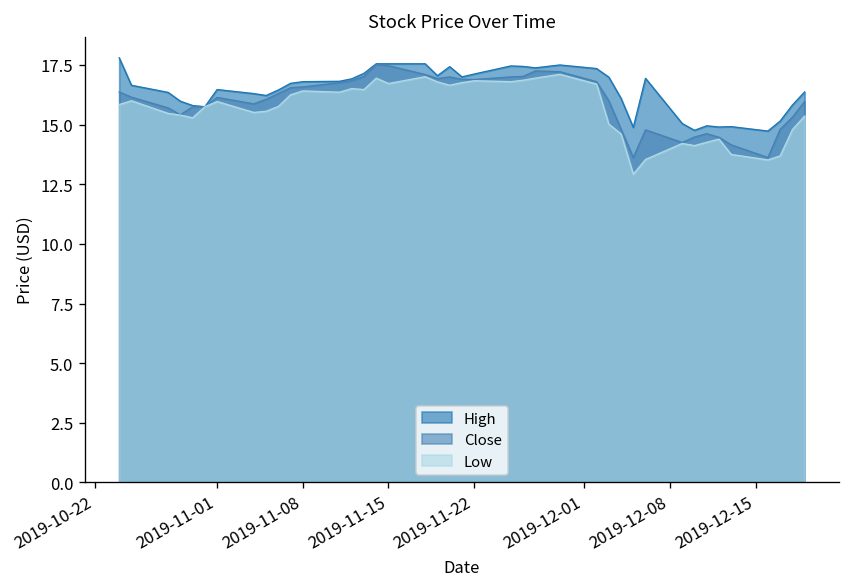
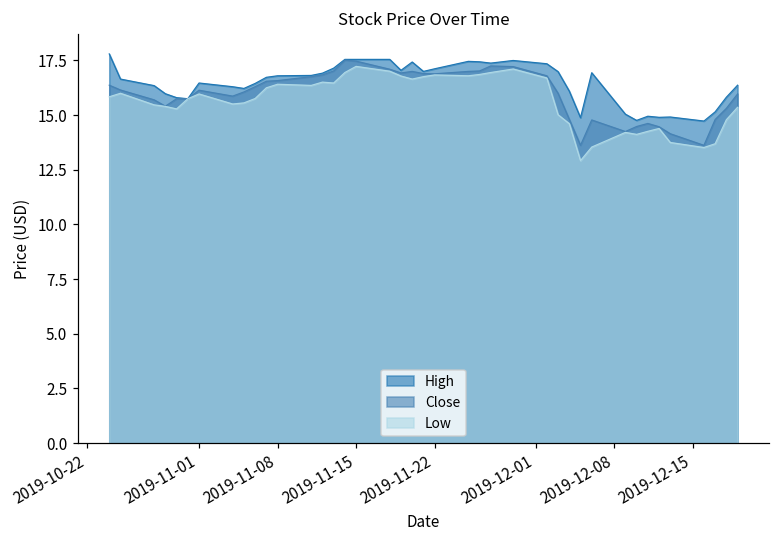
Low, 2019-11-15: 16.7 -> 17.2
